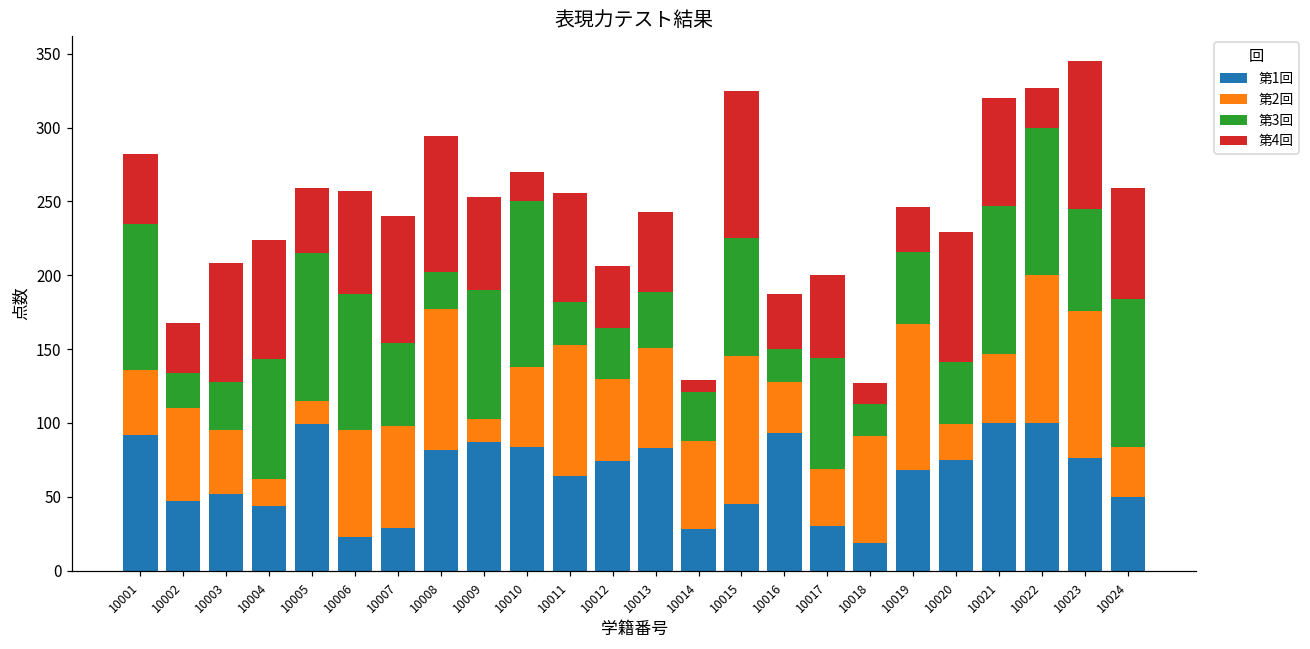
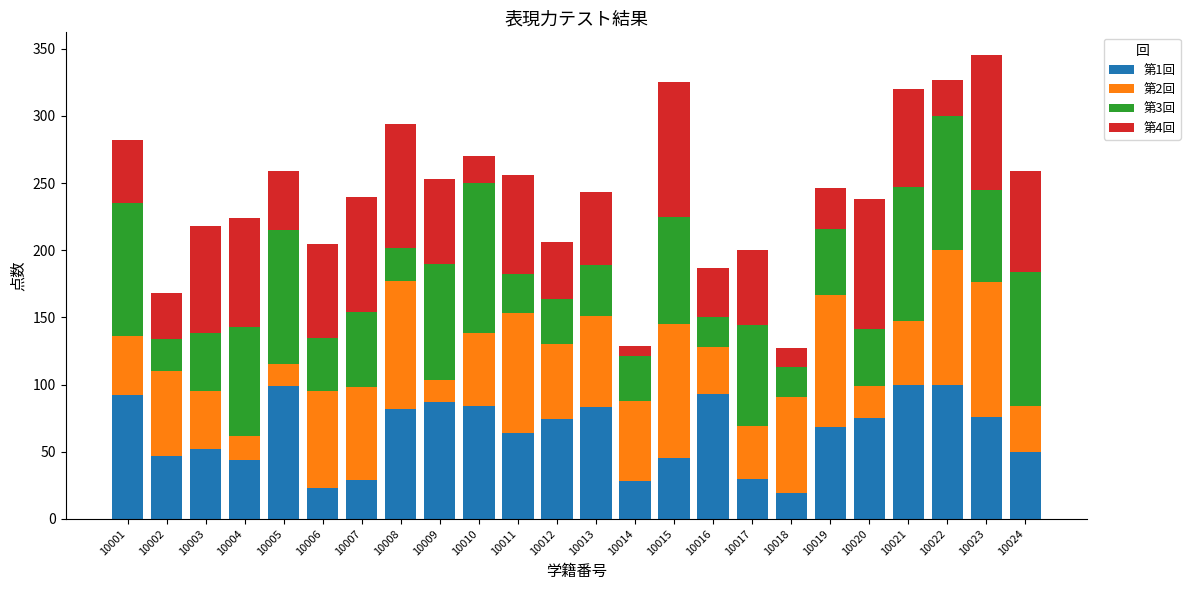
第3回, 10003: 33 -> 43
第3回, 10006: 92 -> 40
第4回, 10020: 88 -> 97
